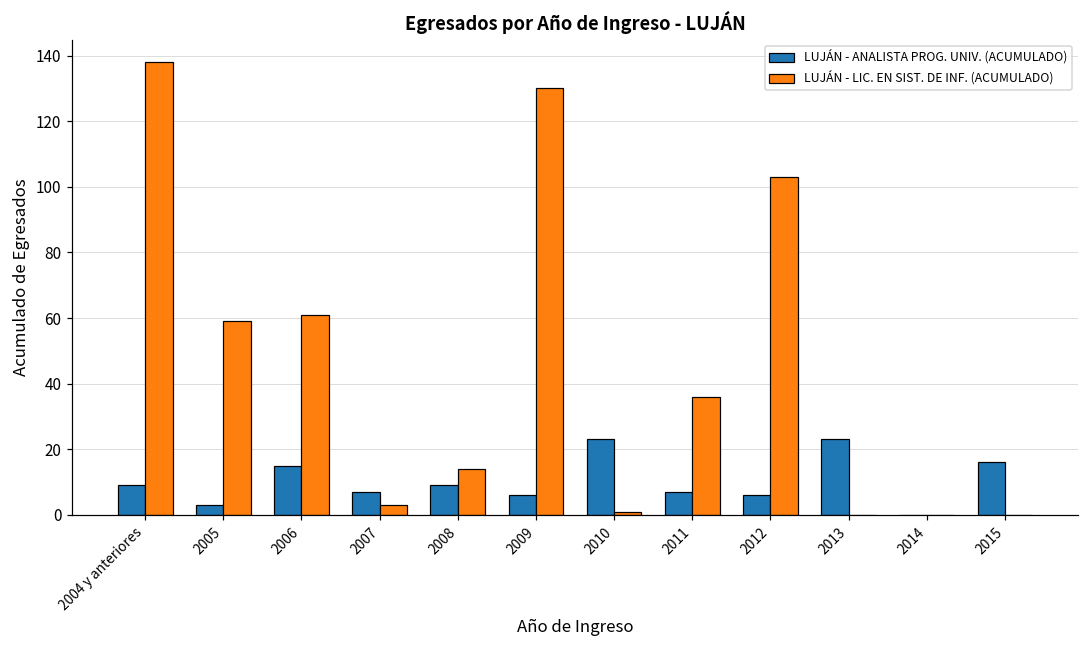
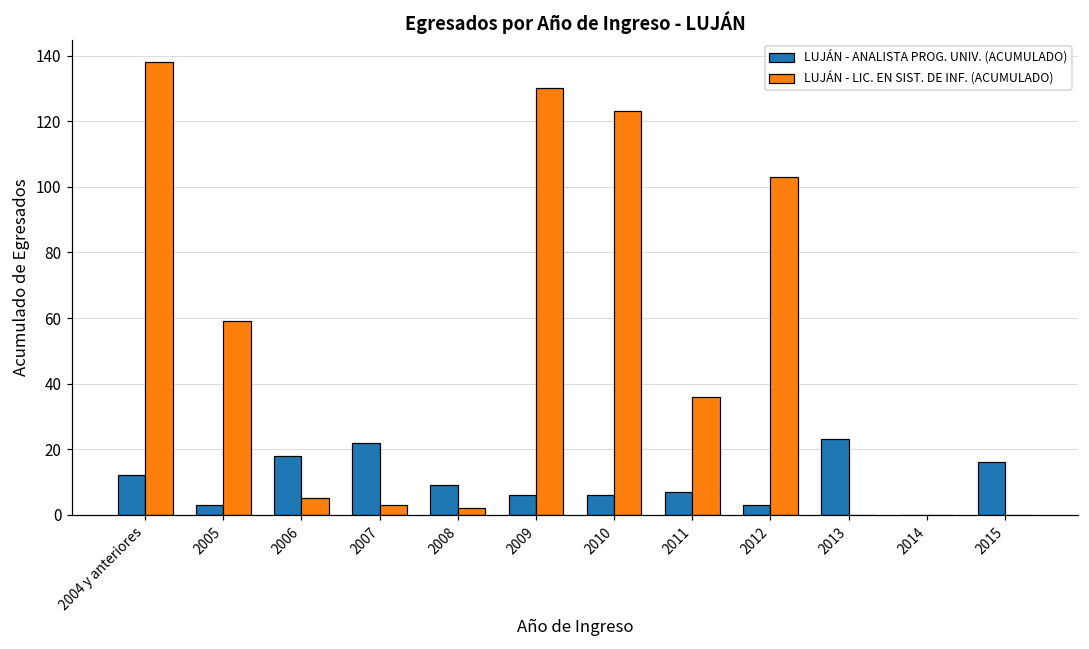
LUJÁN - ANALISTA PROG. UNIV. (ACUMULADO), 2004 y anteriores: 9 -> 12
LUJÁN - ANALISTA PROG. UNIV. (ACUMULADO), 2006: 15 -> 18
LUJÁN - LIC. EN SIST. DE INF. (ACUMULADO), 2006: 61 -> 5
LUJÁN - ANALISTA PROG. UNIV. (ACUMULADO), 2007: 7 -> 22
LUJÁN - LIC. EN SIST. DE INF. (ACUMULADO), 2008: 14 -> 2
LUJÁN - ANALISTA PROG. UNIV. (ACUMULADO), 2010: 23 -> 6
LUJÁN - LIC. EN SIST. DE INF. (ACUMULADO), 2010: 1 -> 123
LUJÁN - ANALISTA PROG. UNIV. (ACUMULADO), 2012: 6 -> 3
